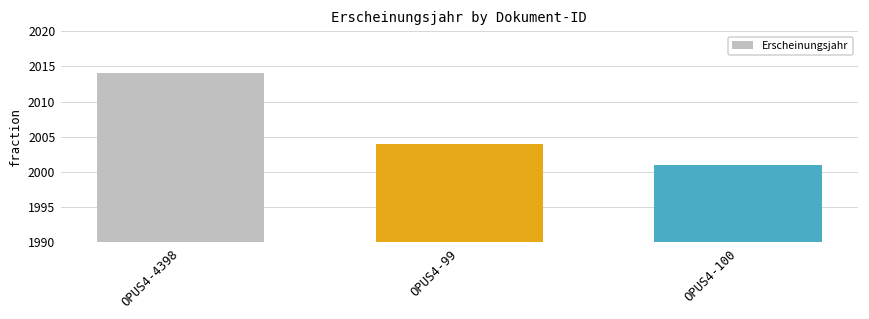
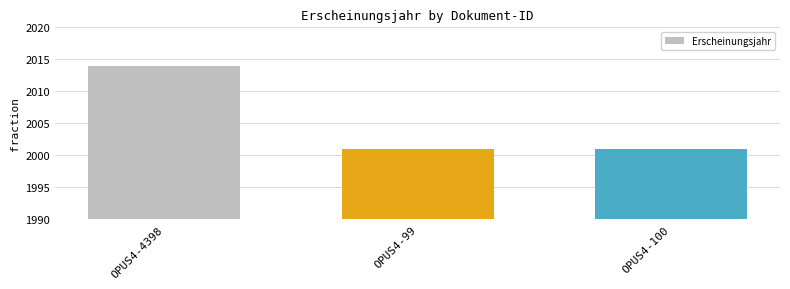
OPUS4-99: 2004 -> 2001
